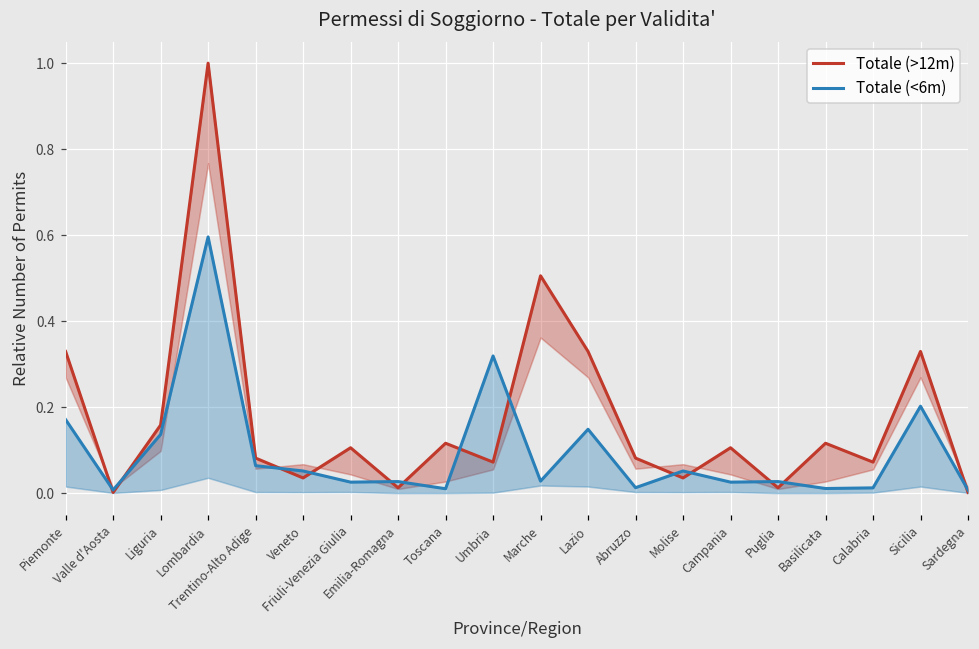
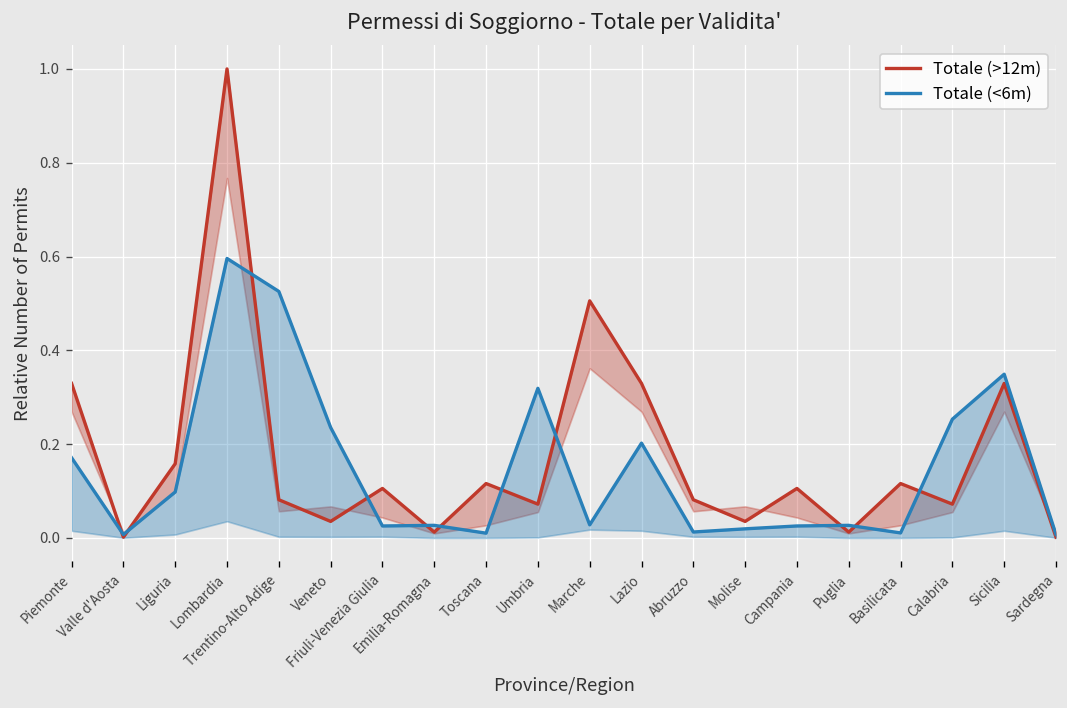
Totale (<6m), Liguria: 0.14 -> 0.10
Totale (<6m), Trentino-Alto Adige: 0.06 -> 0.53
Totale (<6m), Veneto: 0.05 -> 0.24
Totale (<6m), Lazio: 0.15 -> 0.20
Totale (<6m), Molise: 0.05 -> 0.02
Totale (<6m), Calabria: 0.01 -> 0.25
Totale (<6m), Sicilia: 0.20 -> 0.35
